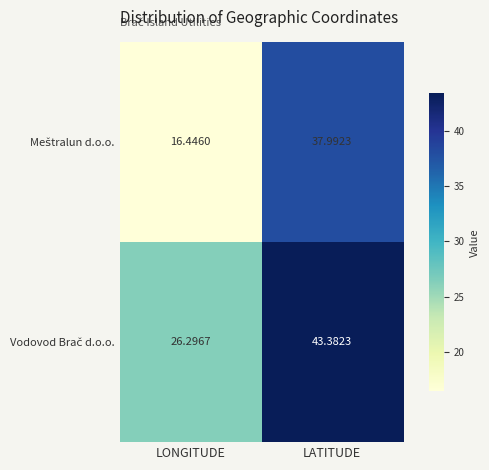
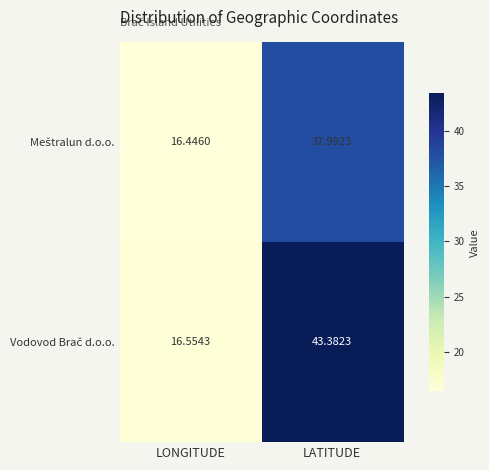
Vodovod Brač d.o.o., LONGITUDE: 26.2967 -> 16.5543
